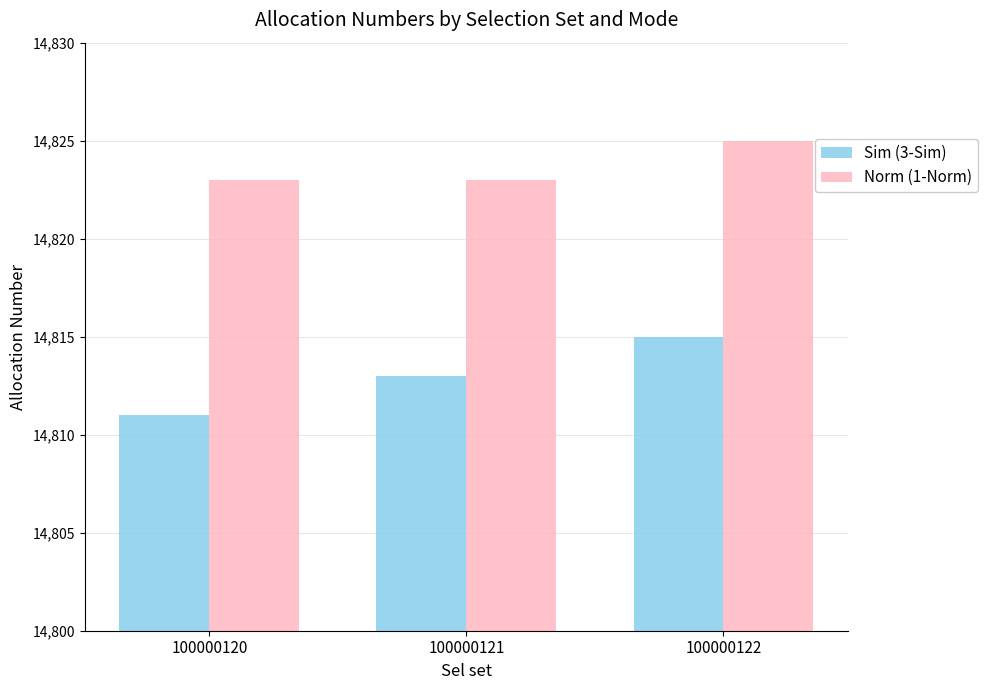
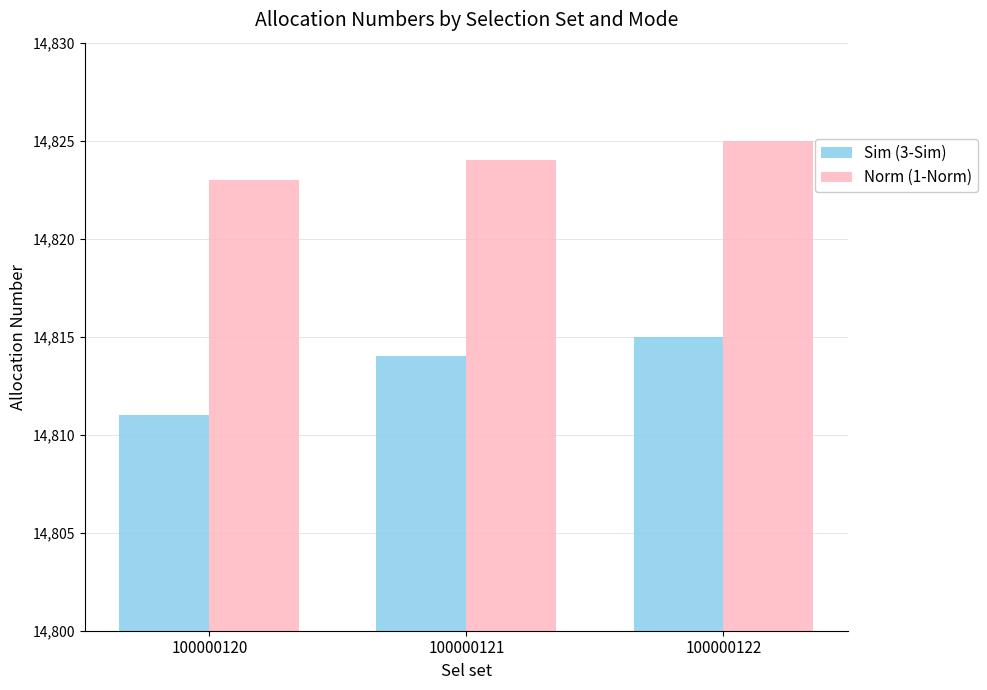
Sim (3-Sim), 100000121: 14,813 -> 14,814
Norm (1-Norm), 100000121: 14,823 -> 14,824
